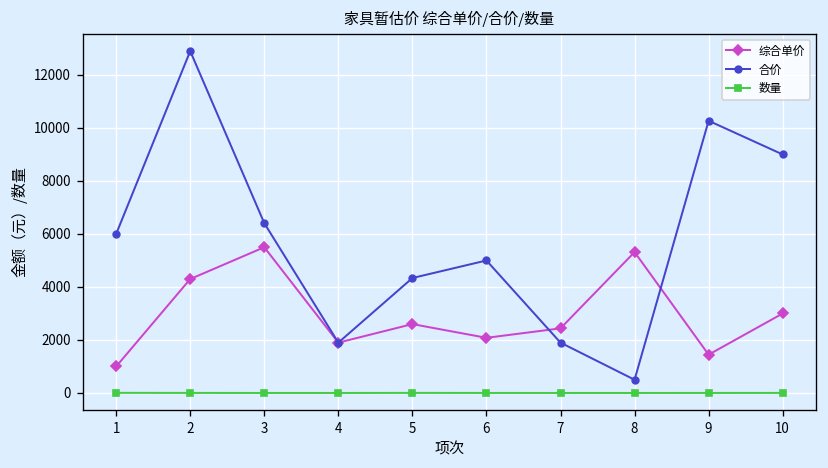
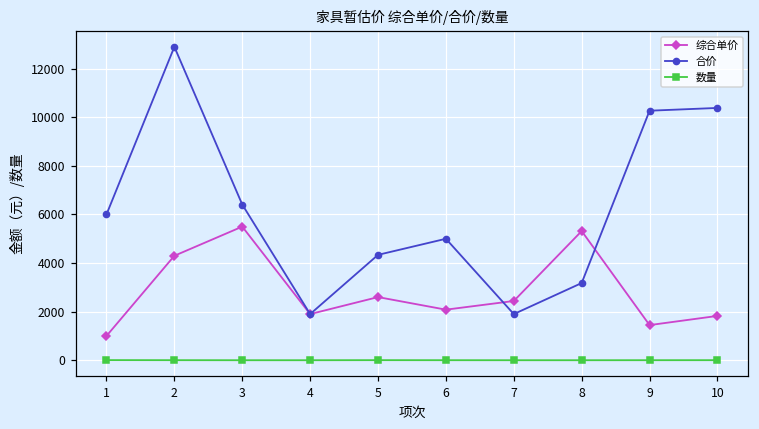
合价, 8: 500 -> 3200
综合单价, 10: 3000 -> 1800
合价, 10: 9000 -> 10400
